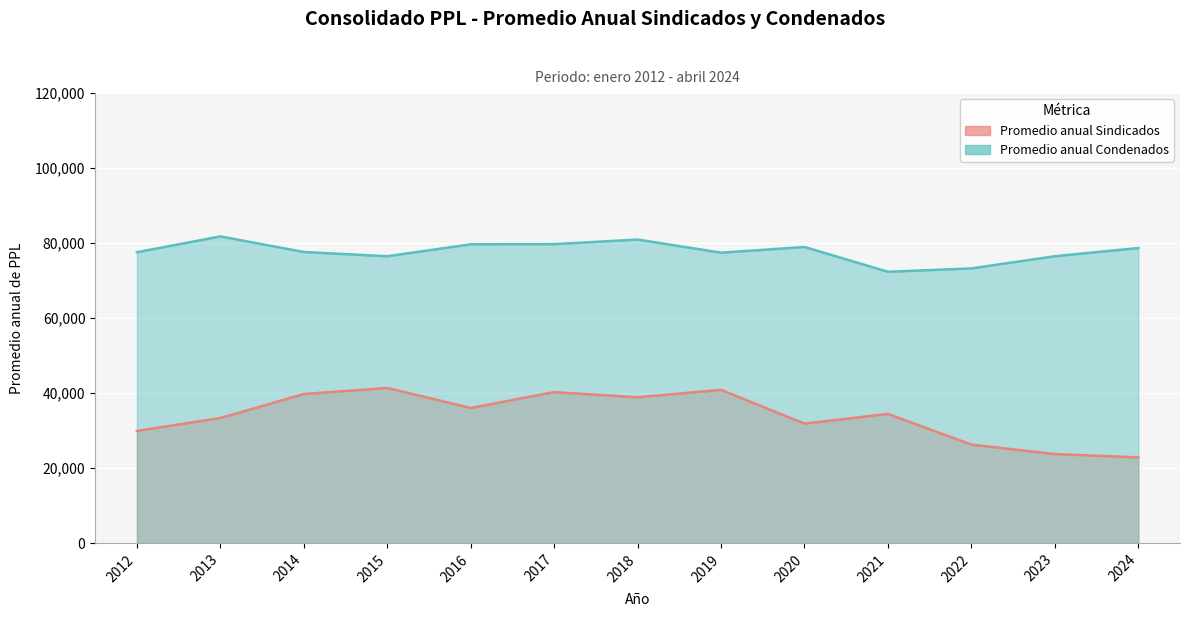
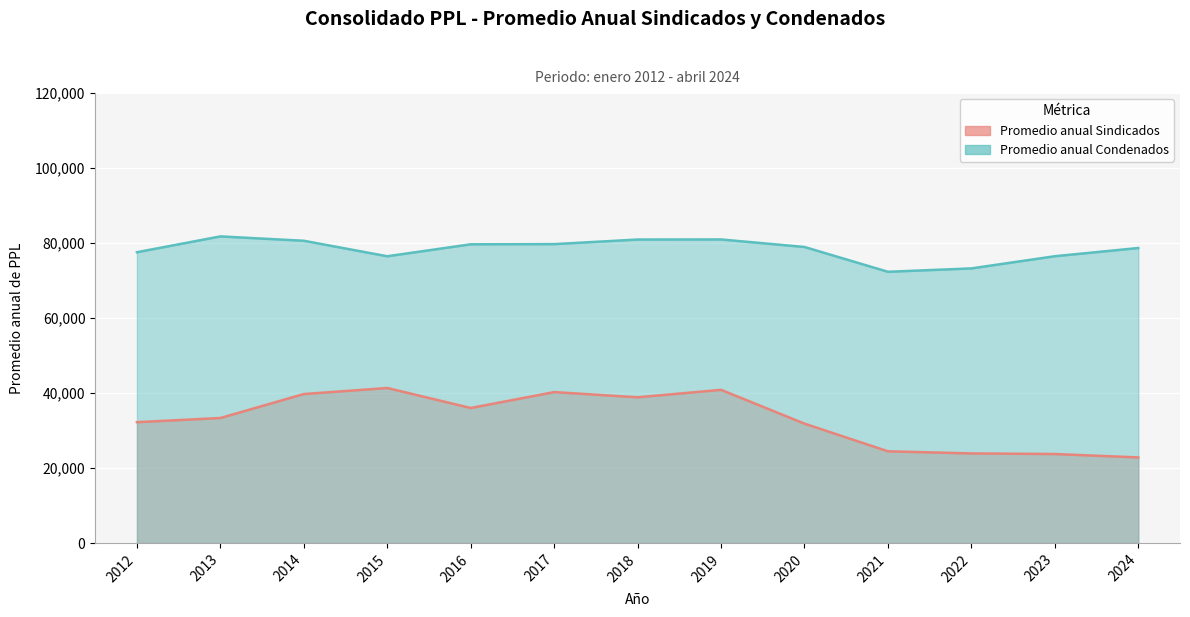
Promedio anual Sindicados, 2012: 30,000 -> 32,000
Promedio anual Condenados, 2014: 78,000 -> 81,000
Promedio anual Condenados, 2019: 77,000 -> 81,000
Promedio anual Sindicados, 2021: 34,000 -> 24,000
Promedio anual Sindicados, 2022: 26,000 -> 24,000
